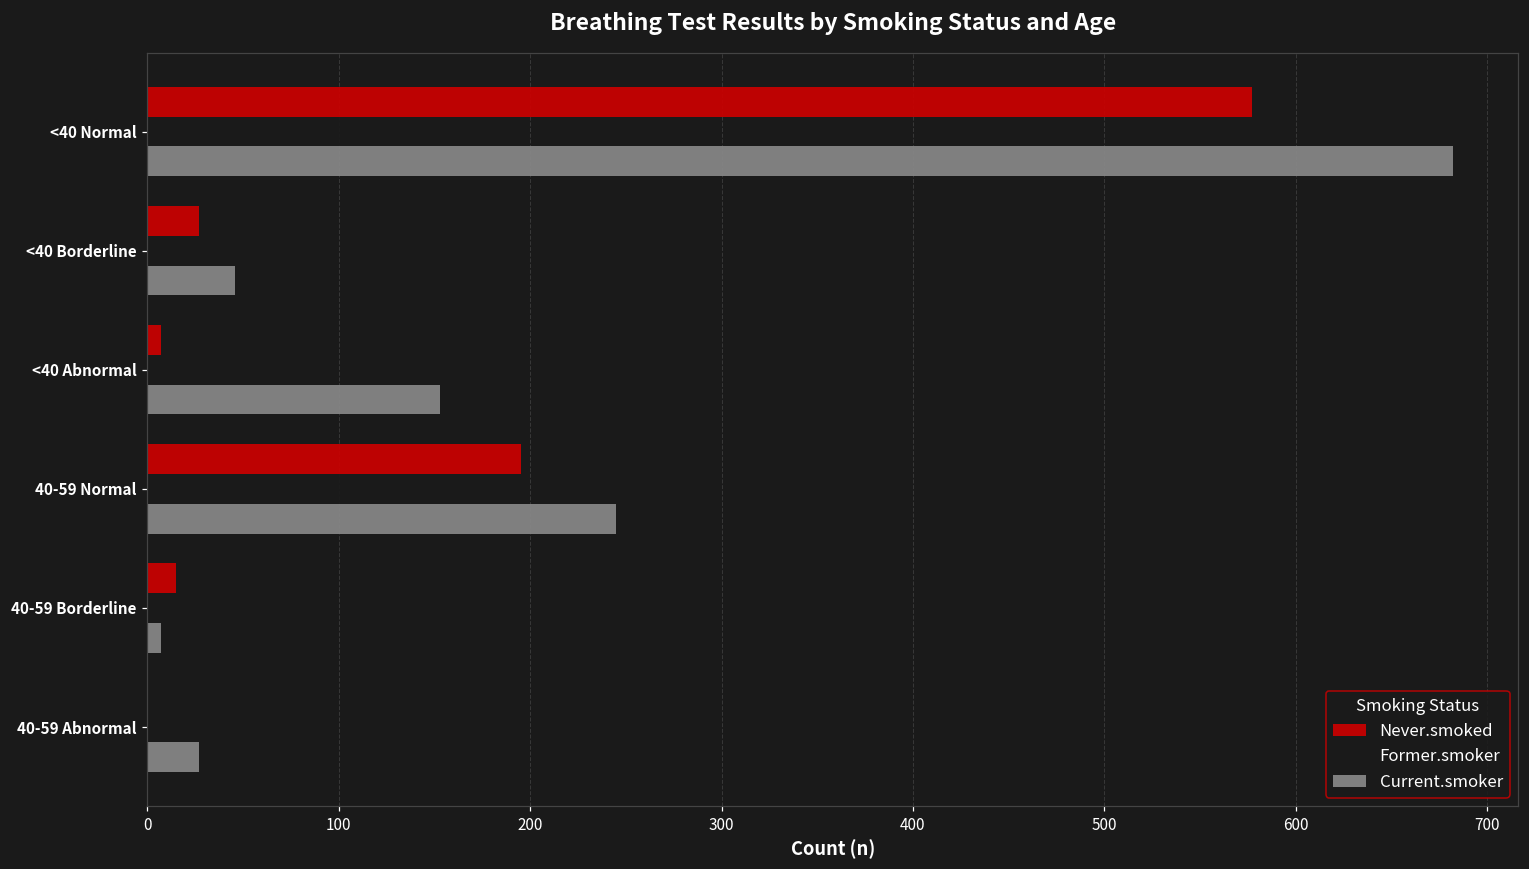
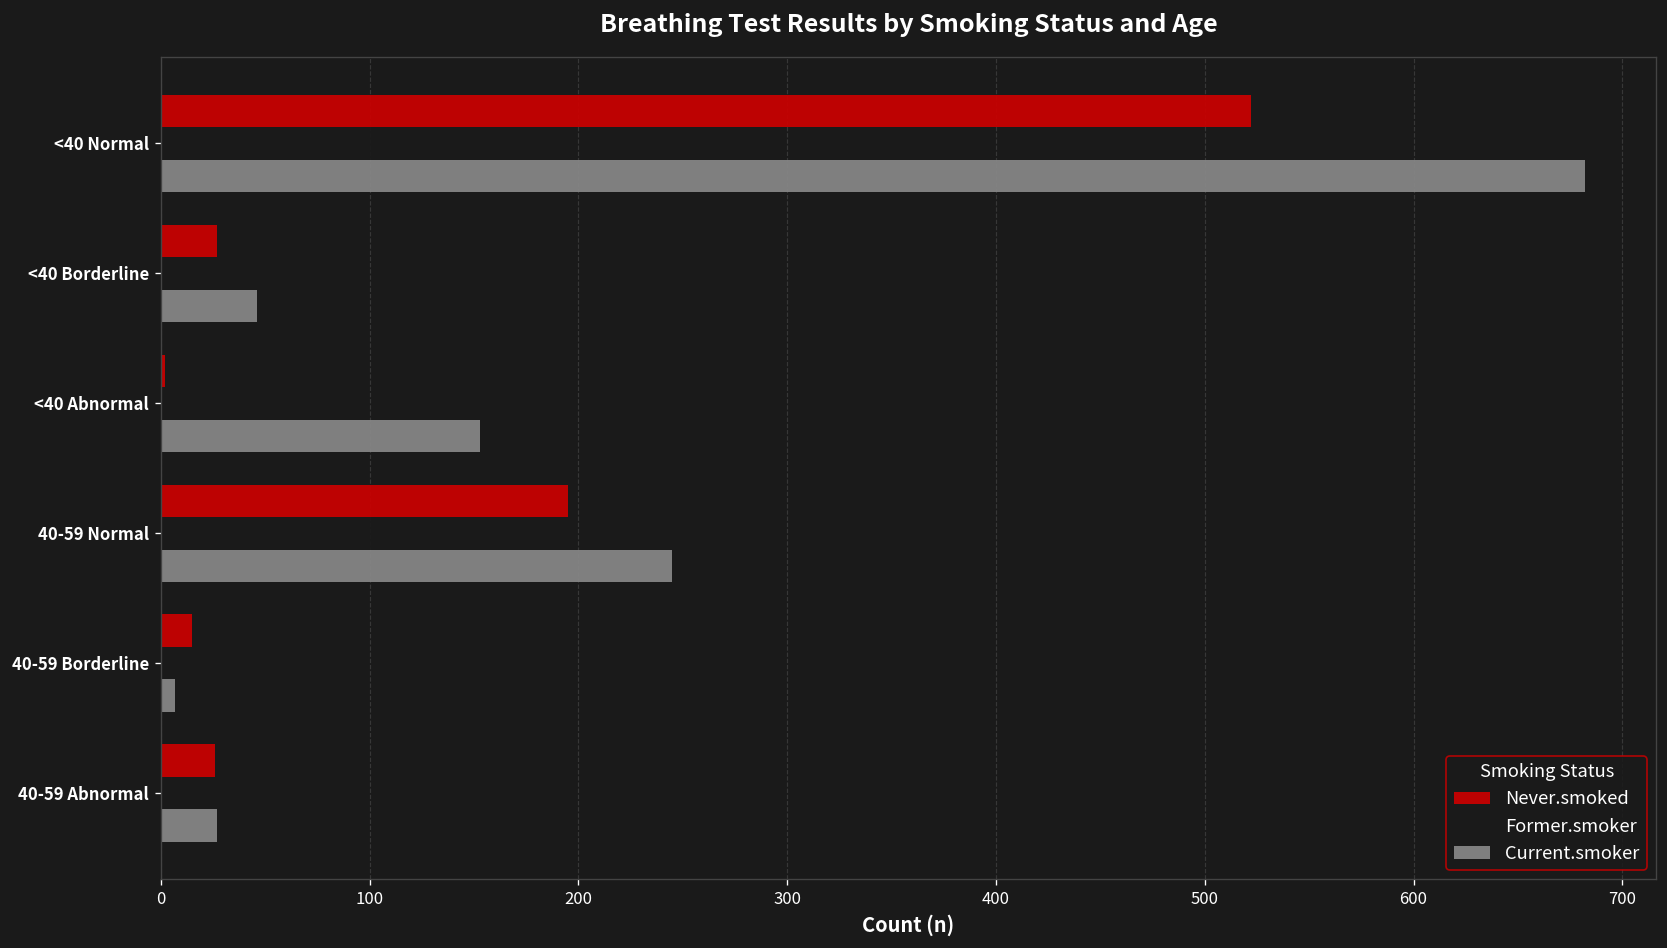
Never.smoked, <40 Normal: 577 -> 522
Never.smoked, <40 Abnormal: 7 -> 2
Never.smoked, 40-59 Abnormal: 0 -> 26
